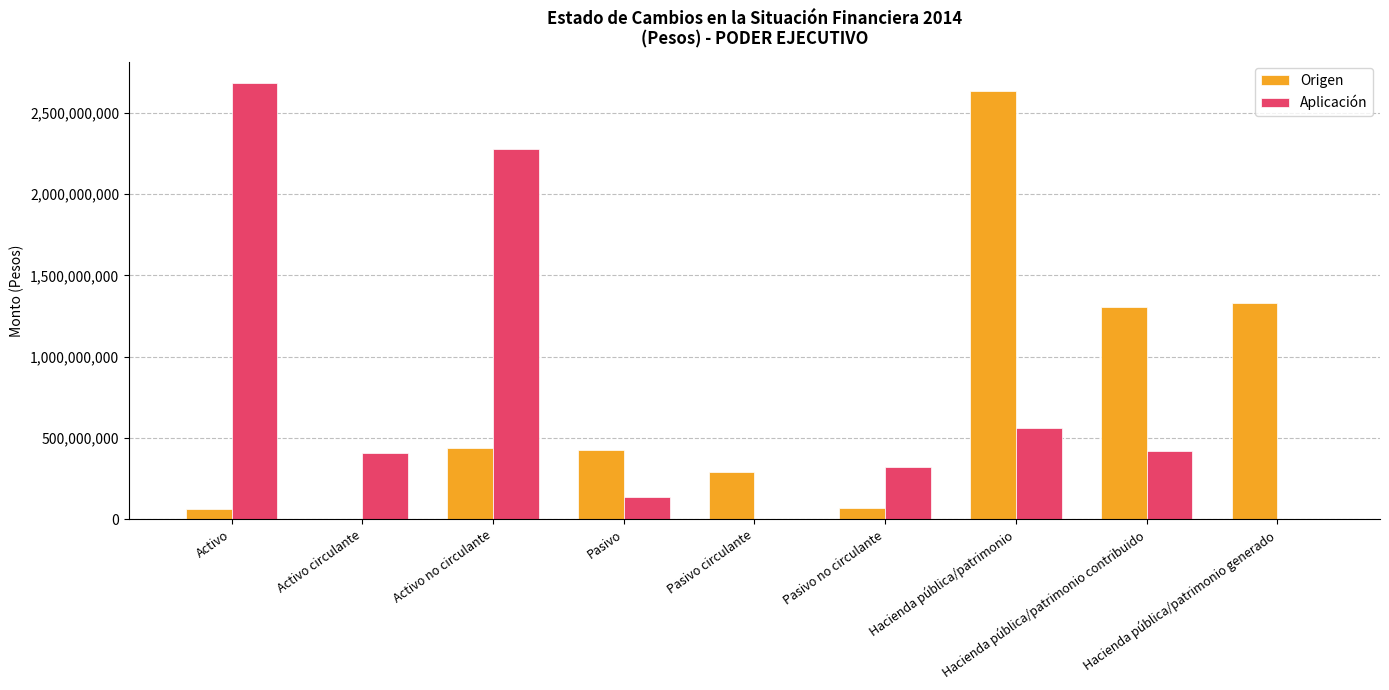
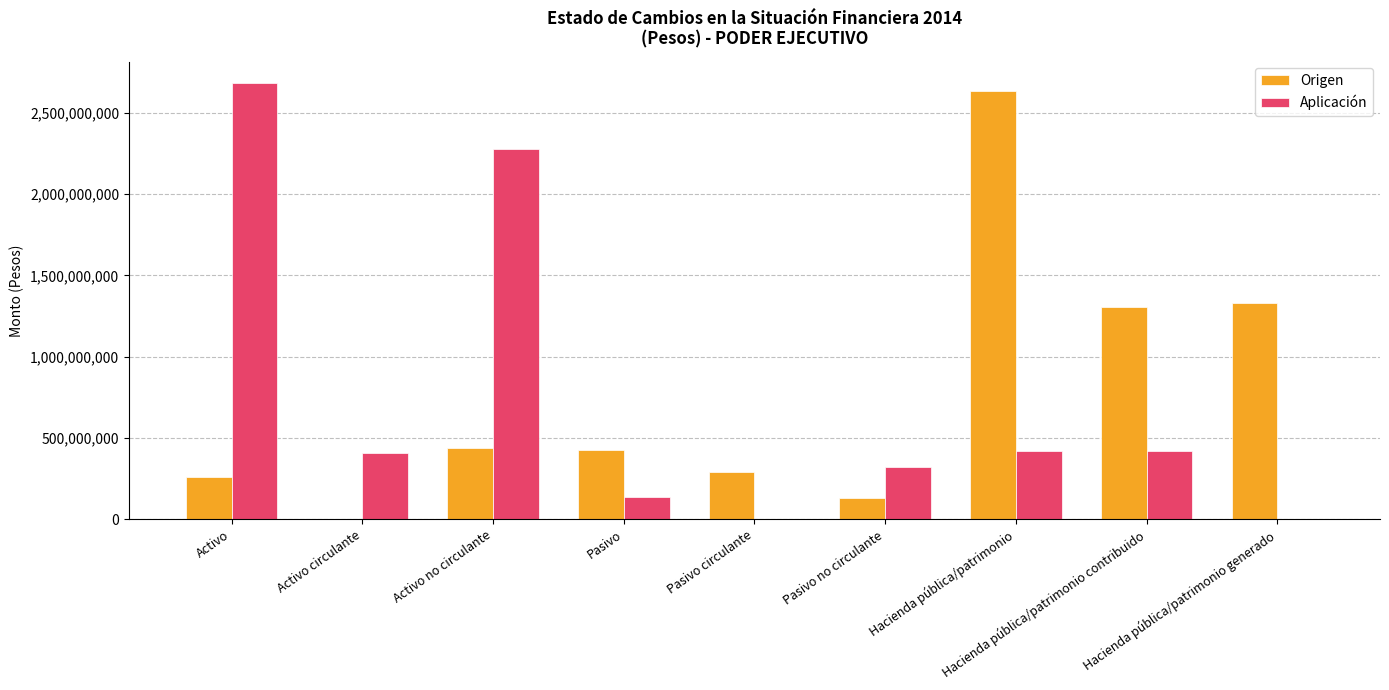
Origen, Activo: 60,000,000 -> 260,000,000
Origen, Pasivo no circulante: 70,000,000 -> 130,000,000
Aplicación, Hacienda pública/patrimonio: 560,000,000 -> 420,000,000
